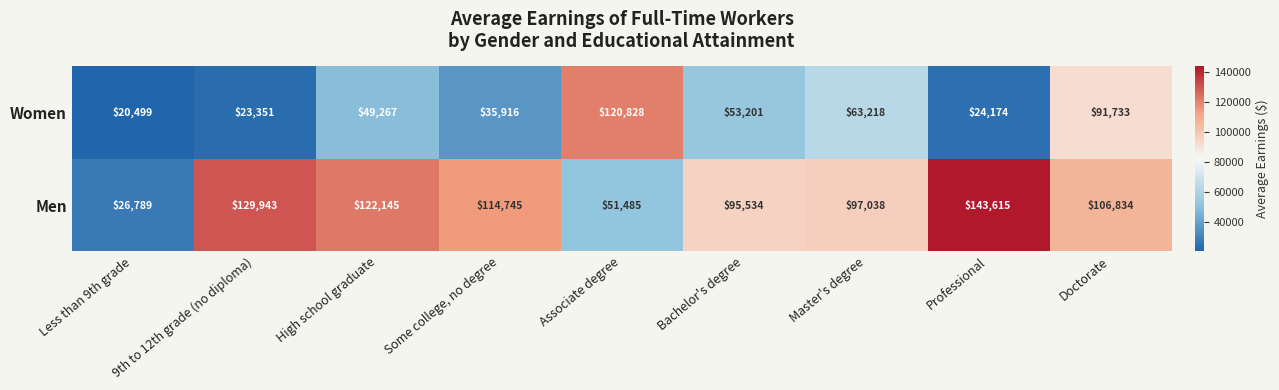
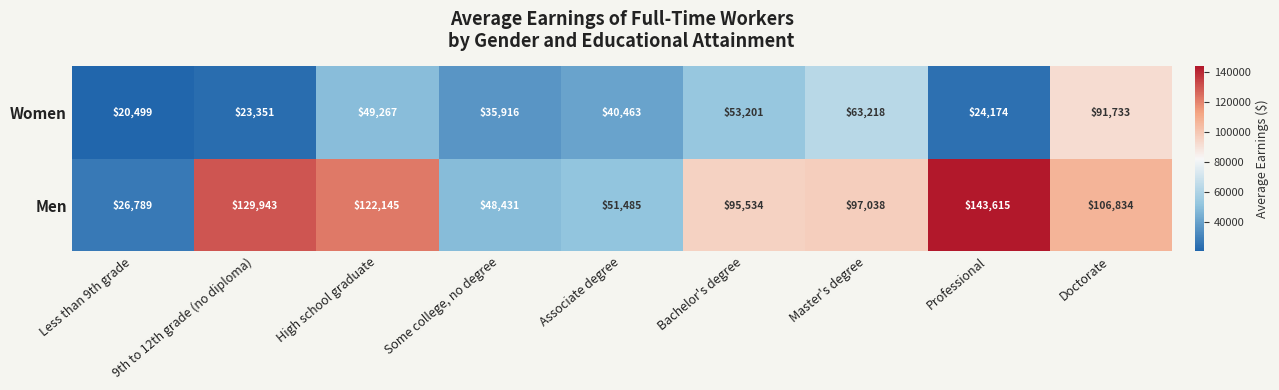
Women, Associate degree: $120,828 -> $40,463
Men, Some college, no degree: $114,745 -> $48,431
